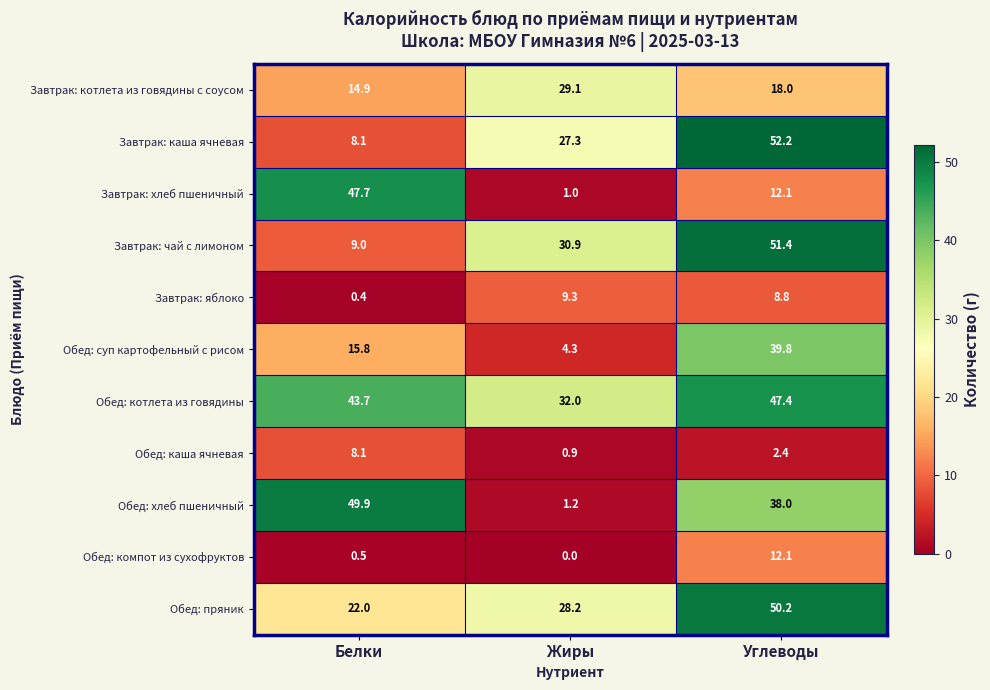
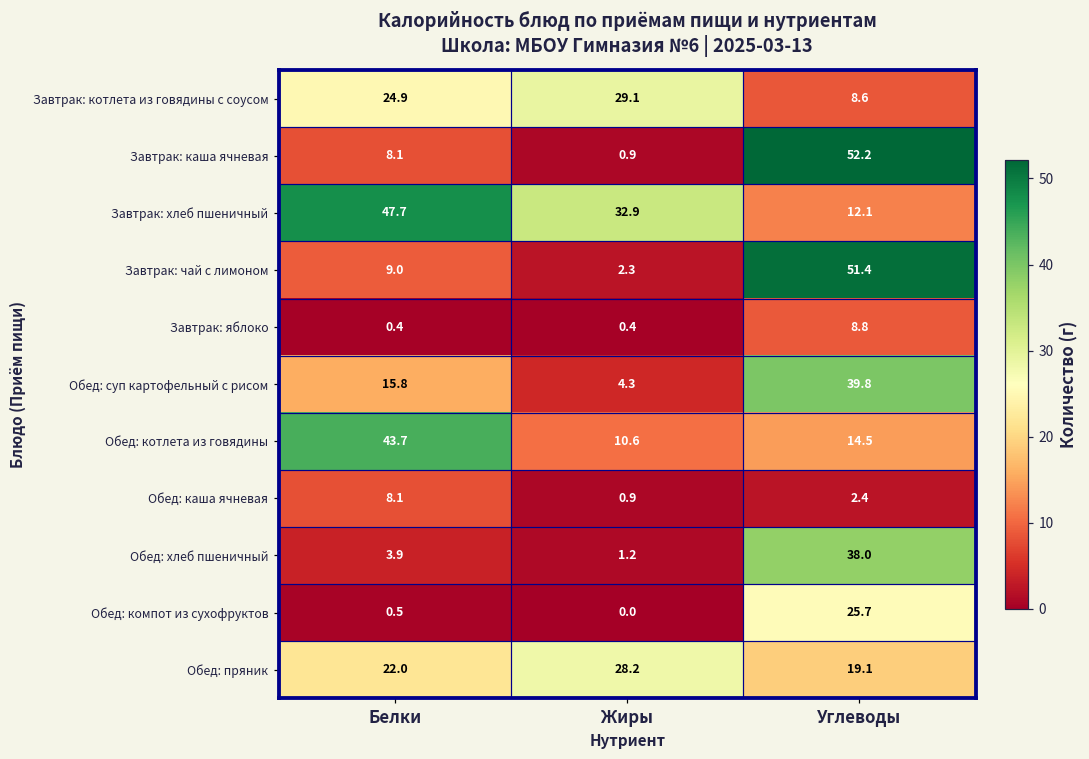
Завтрак: котлета из говядины с соусом, Белки: 14.9 -> 24.9
Завтрак: котлета из говядины с соусом, Углеводы: 18.0 -> 8.6
Завтрак: каша ячневая, Жиры: 27.3 -> 0.9
Завтрак: хлеб пшеничный, Жиры: 1.0 -> 32.9
Завтрак: чай с лимоном, Жиры: 30.9 -> 2.3
Завтрак: яблоко, Жиры: 9.3 -> 0.4
Обед: котлета из говядины, Жиры: 32.0 -> 10.6
Обед: котлета из говядины, Углеводы: 47.4 -> 14.5
Обед: хлеб пшеничный, Белки: 49.9 -> 3.9
Обед: компот из сухофруктов, Углеводы: 12.1 -> 25.7
Обед: пряник, Углеводы: 50.2 -> 19.1
